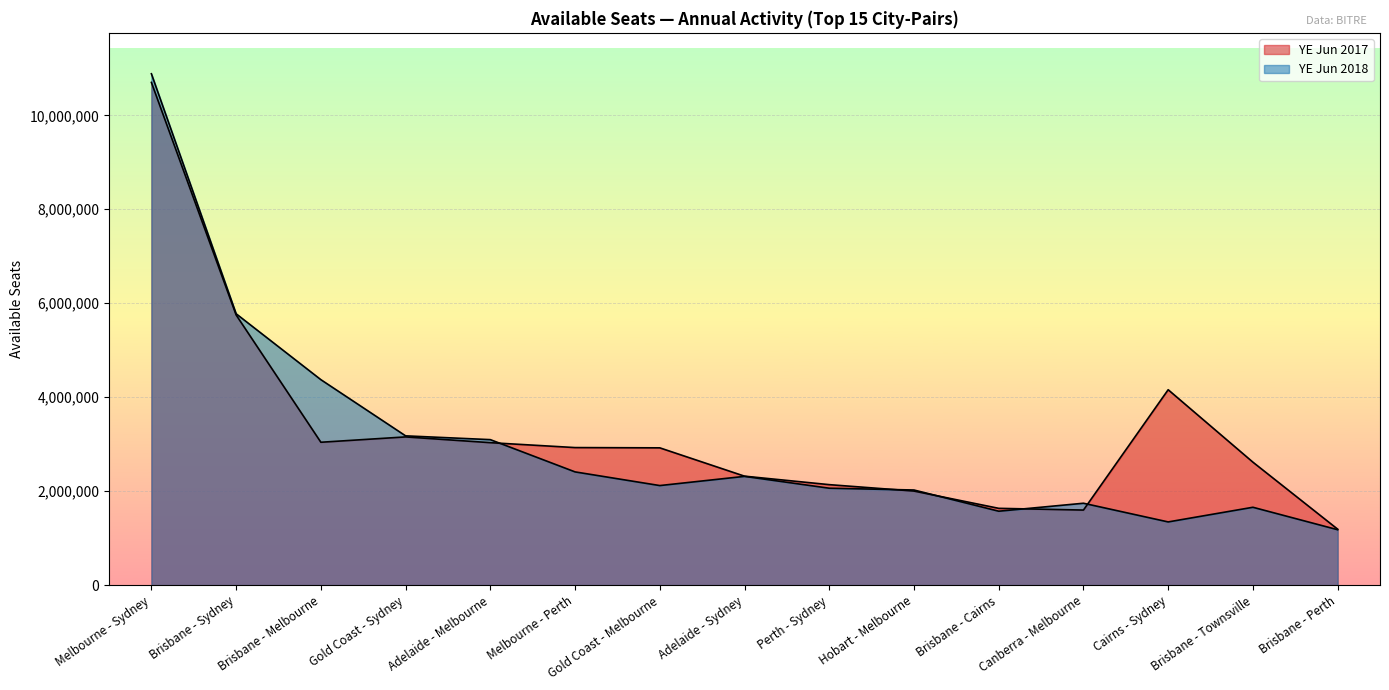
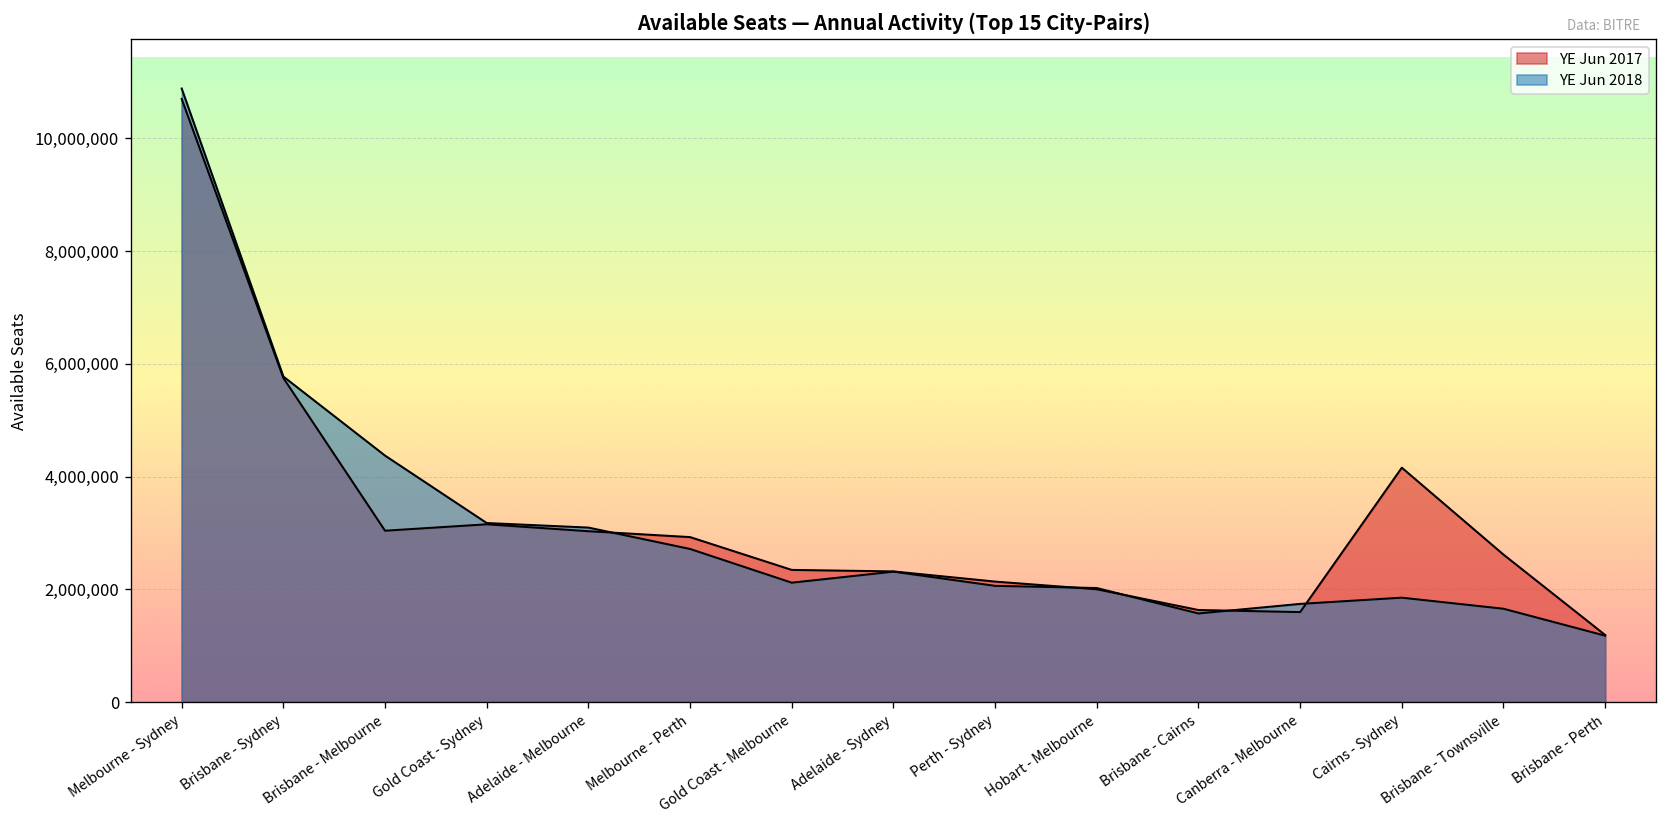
YE Jun 2018, Melbourne - Perth: 2,400,000 -> 2,700,000
YE Jun 2017, Gold Coast - Melbourne: 2,900,000 -> 2,300,000
YE Jun 2018, Cairns - Sydney: 1,300,000 -> 1,900,000
